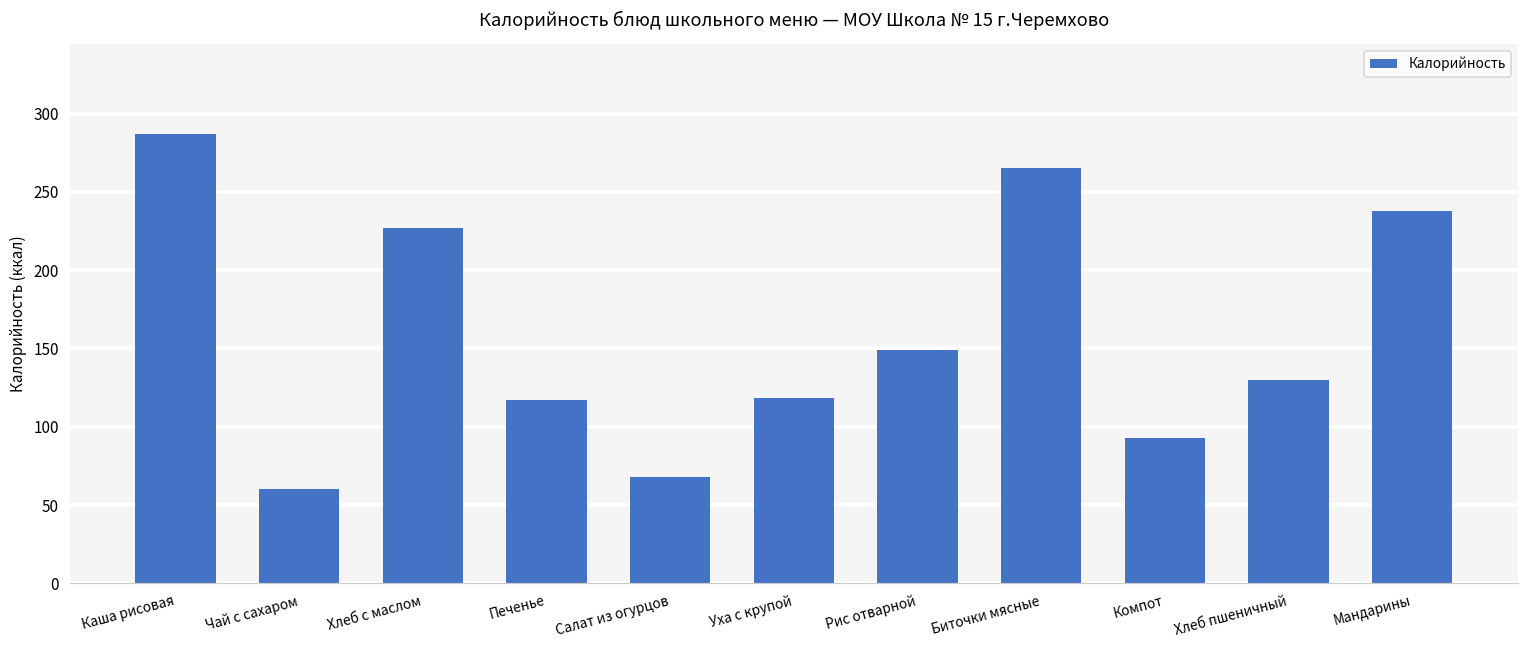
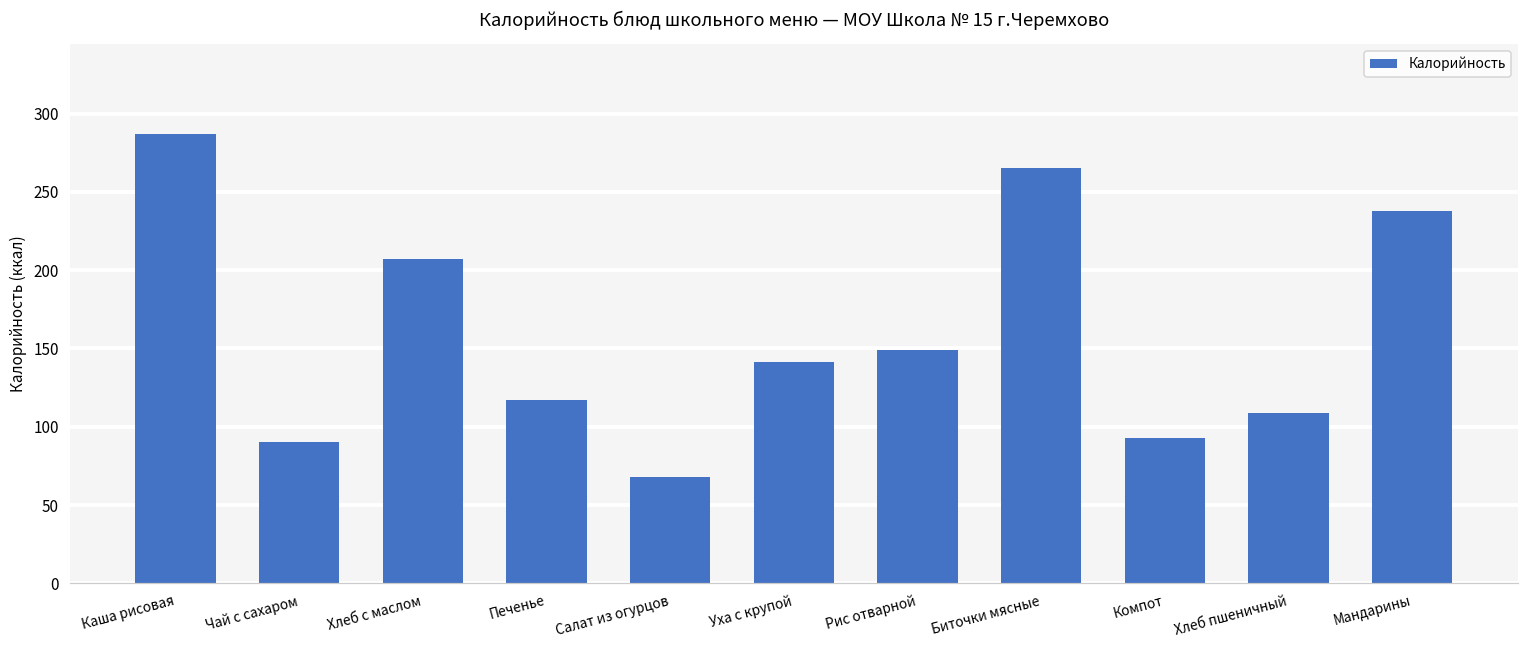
Чай с сахаром: 60 -> 90
Хлеб с маслом: 227 -> 207
Уха с крупой: 118 -> 142
Хлеб пшеничный: 130 -> 109
